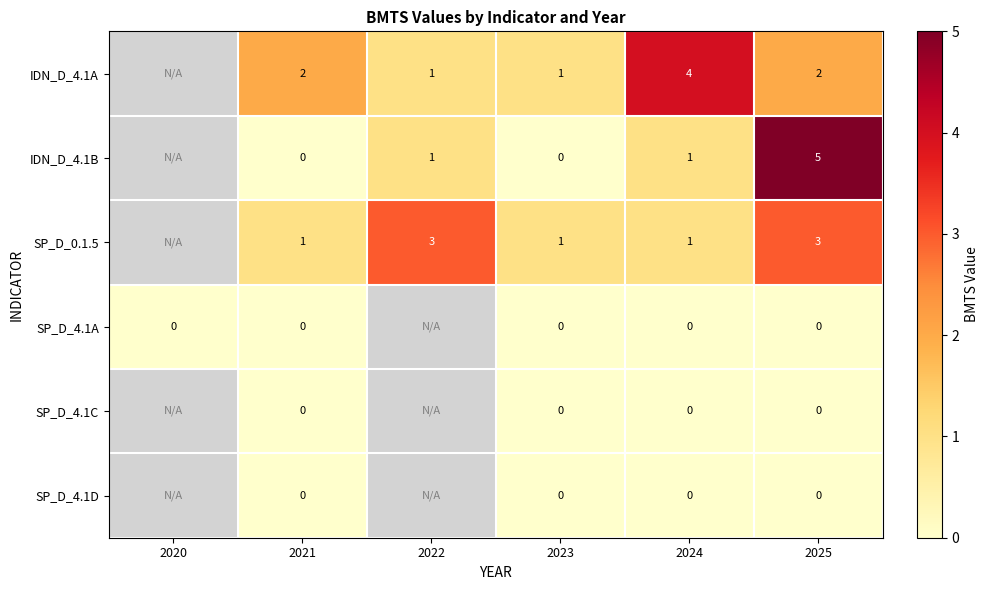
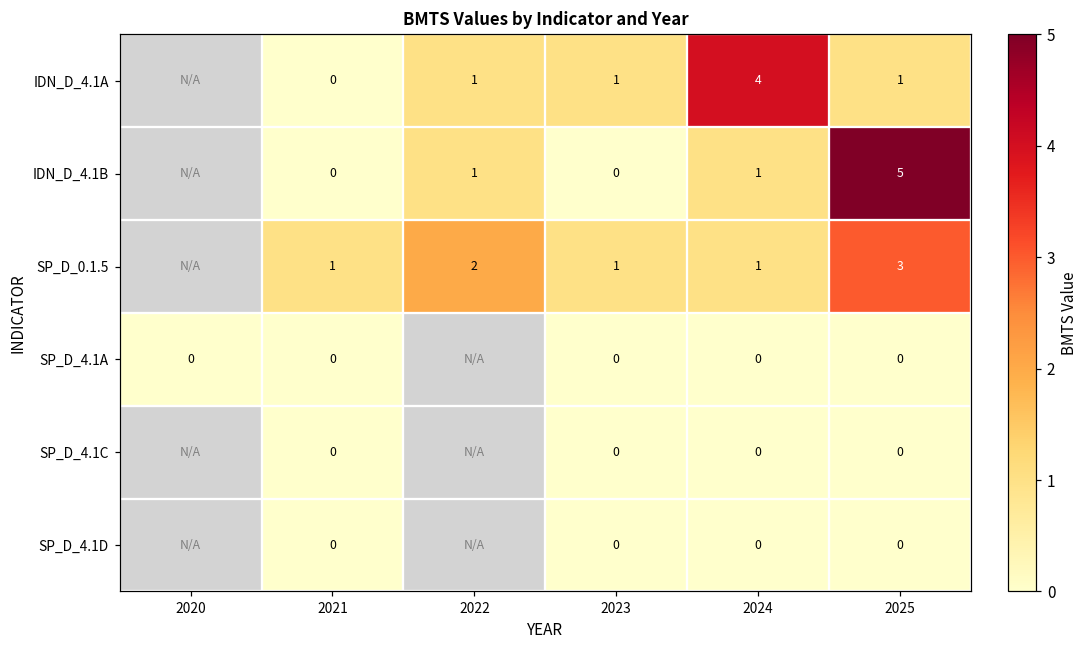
IDN_D_4.1A, 2021: 2 -> 0
IDN_D_4.1A, 2025: 2 -> 1
SP_D_0.1.5, 2022: 3 -> 2
